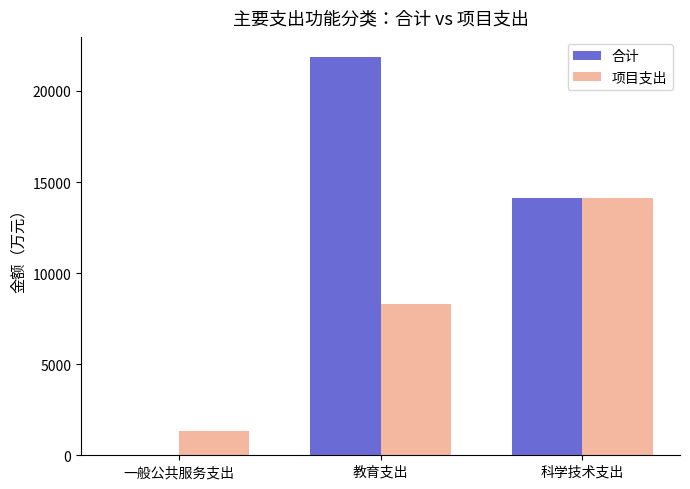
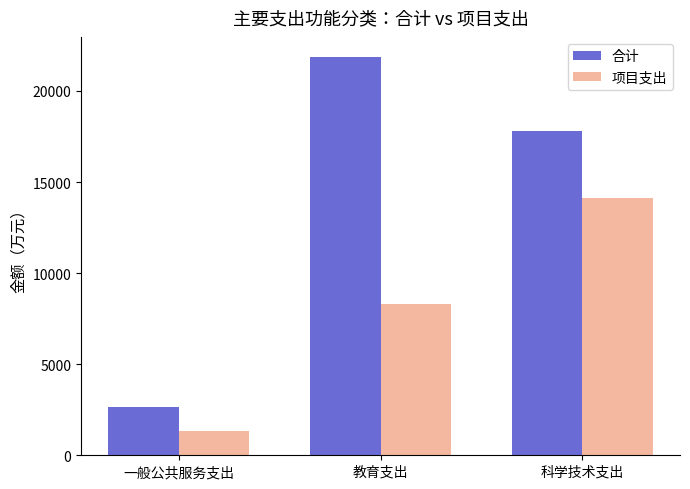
合计, 一般公共服务支出: 0 -> 2700
合计, 科学技术支出: 14100 -> 17800
